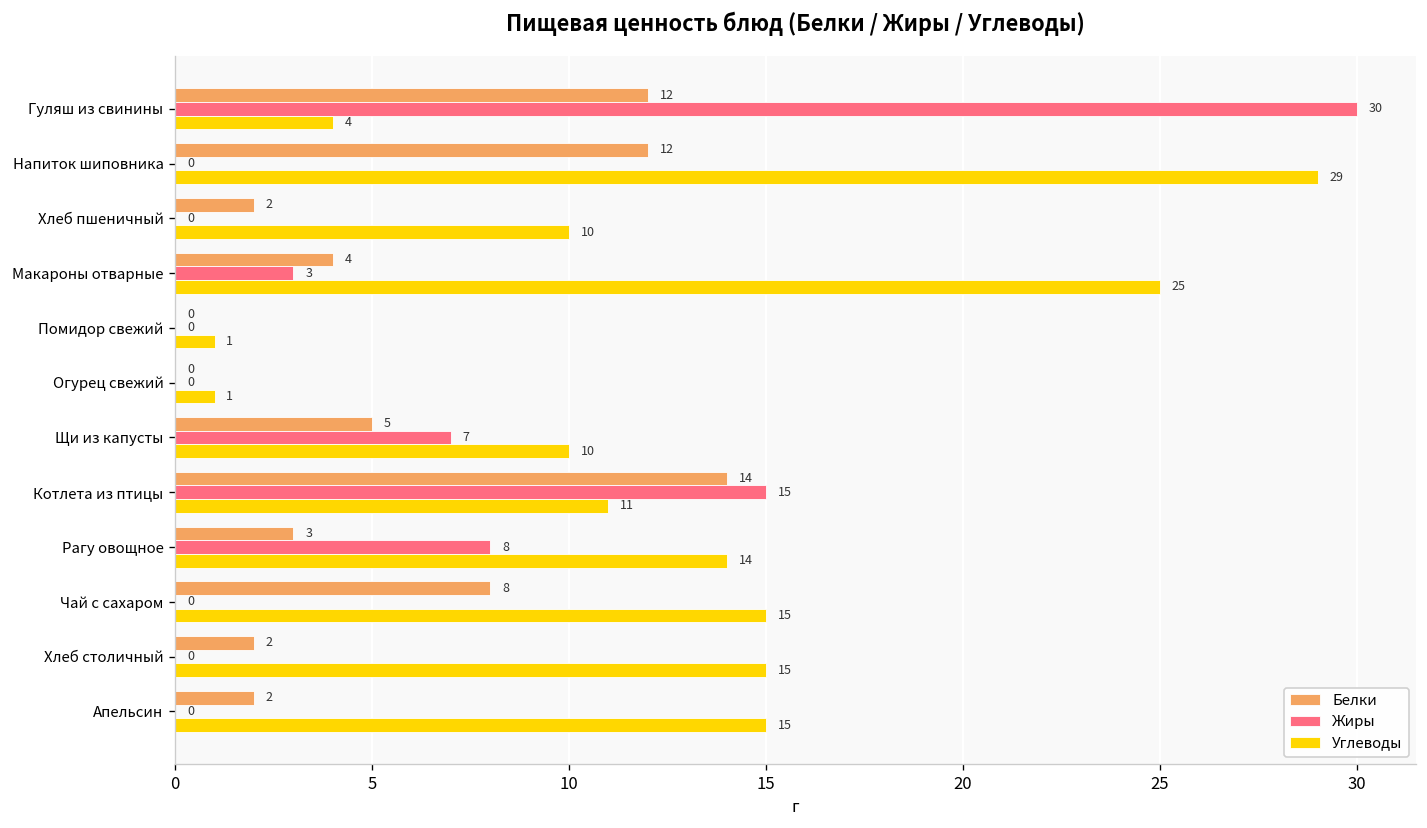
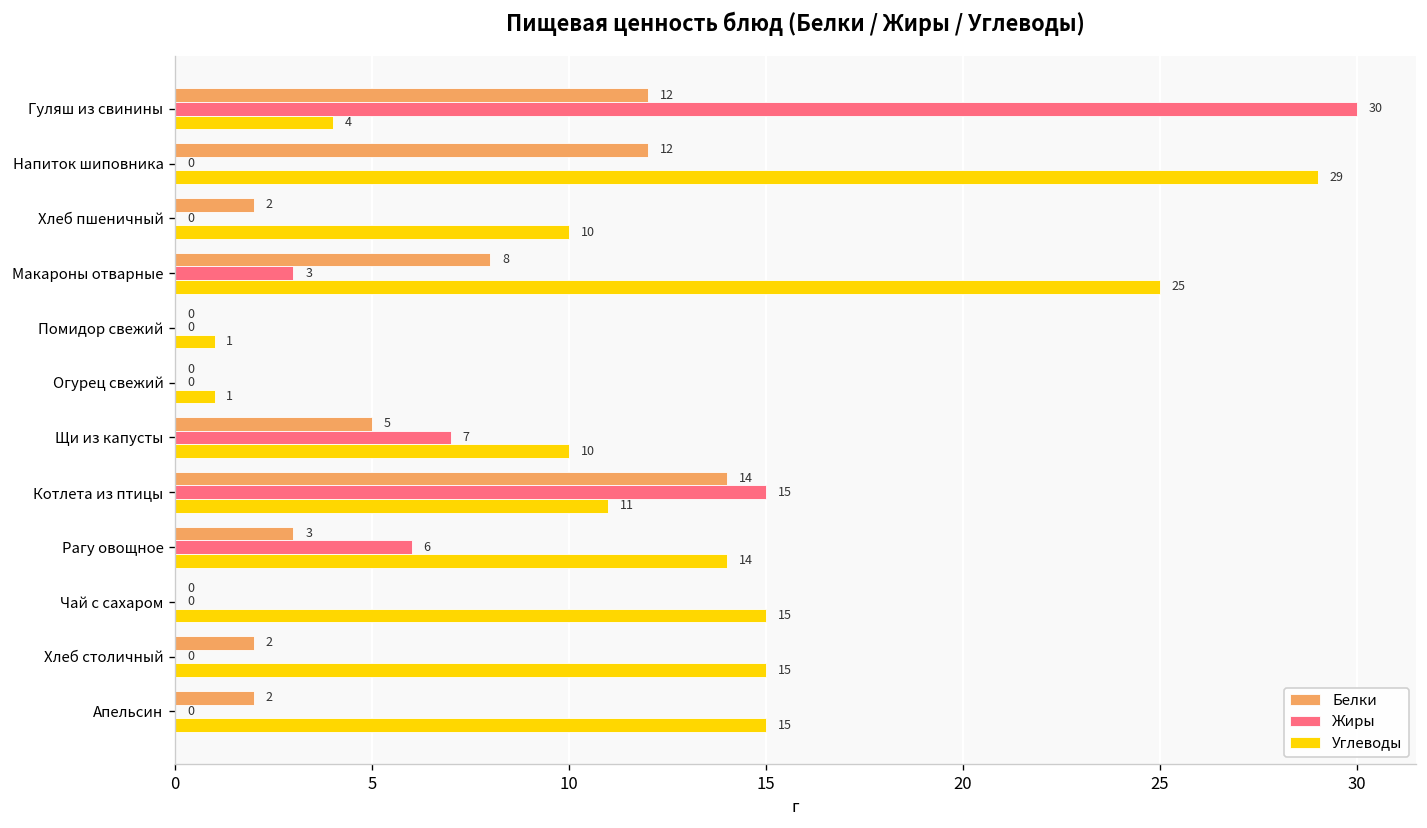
Белки, Макароны отварные: 4 -> 8
Жиры, Рагу овощное: 8 -> 6
Белки, Чай с сахаром: 8 -> 0
